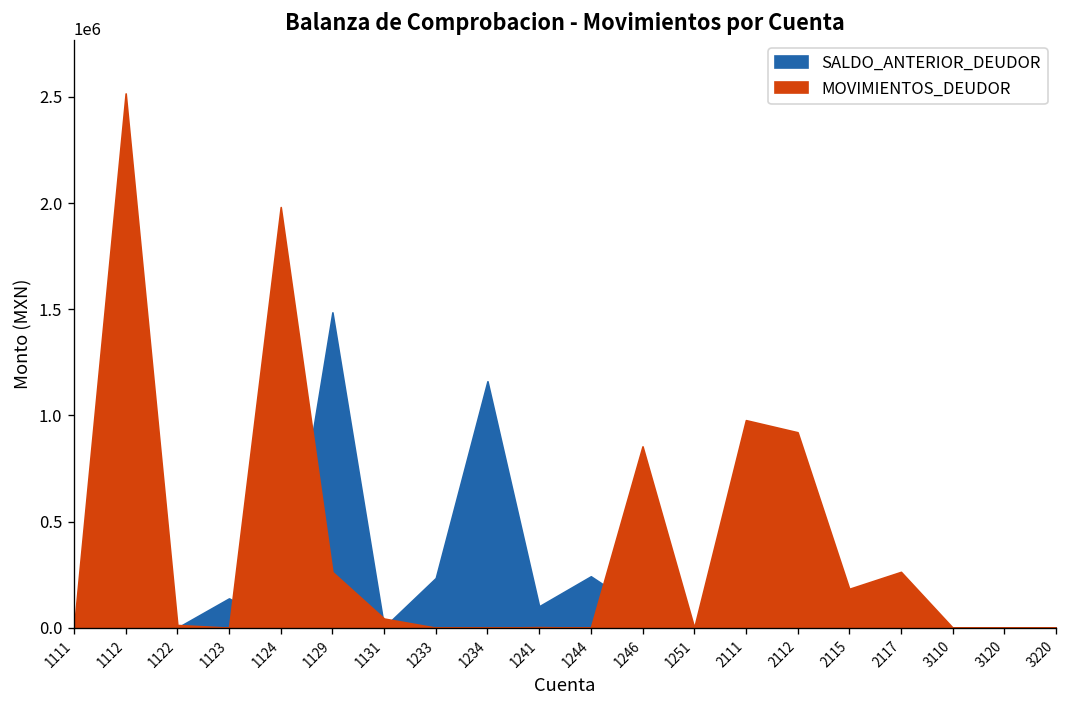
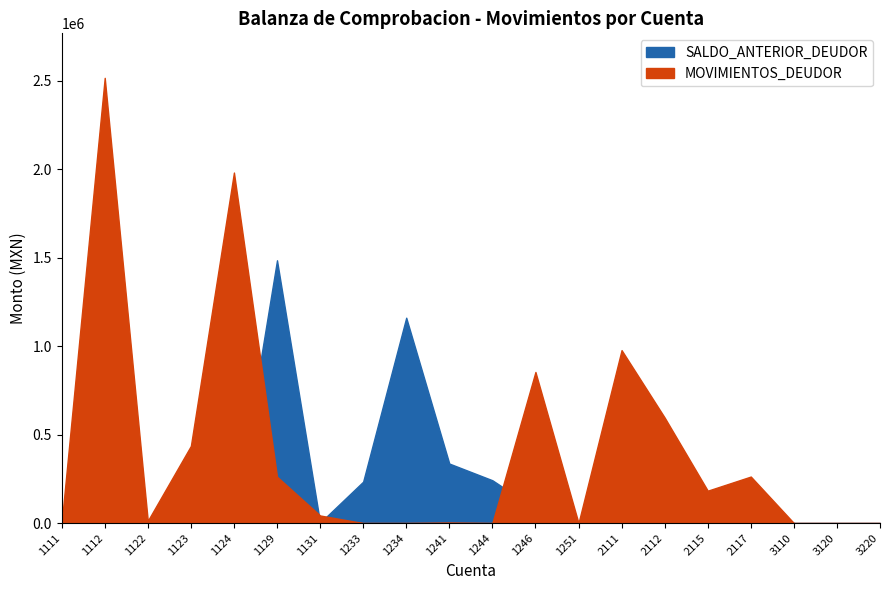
MOVIMIENTOS_DEUDOR, 1123: 0 -> 440000
SALDO_ANTERIOR_DEUDOR, 1241: 100000 -> 340000
MOVIMIENTOS_DEUDOR, 2112: 920000 -> 600000
